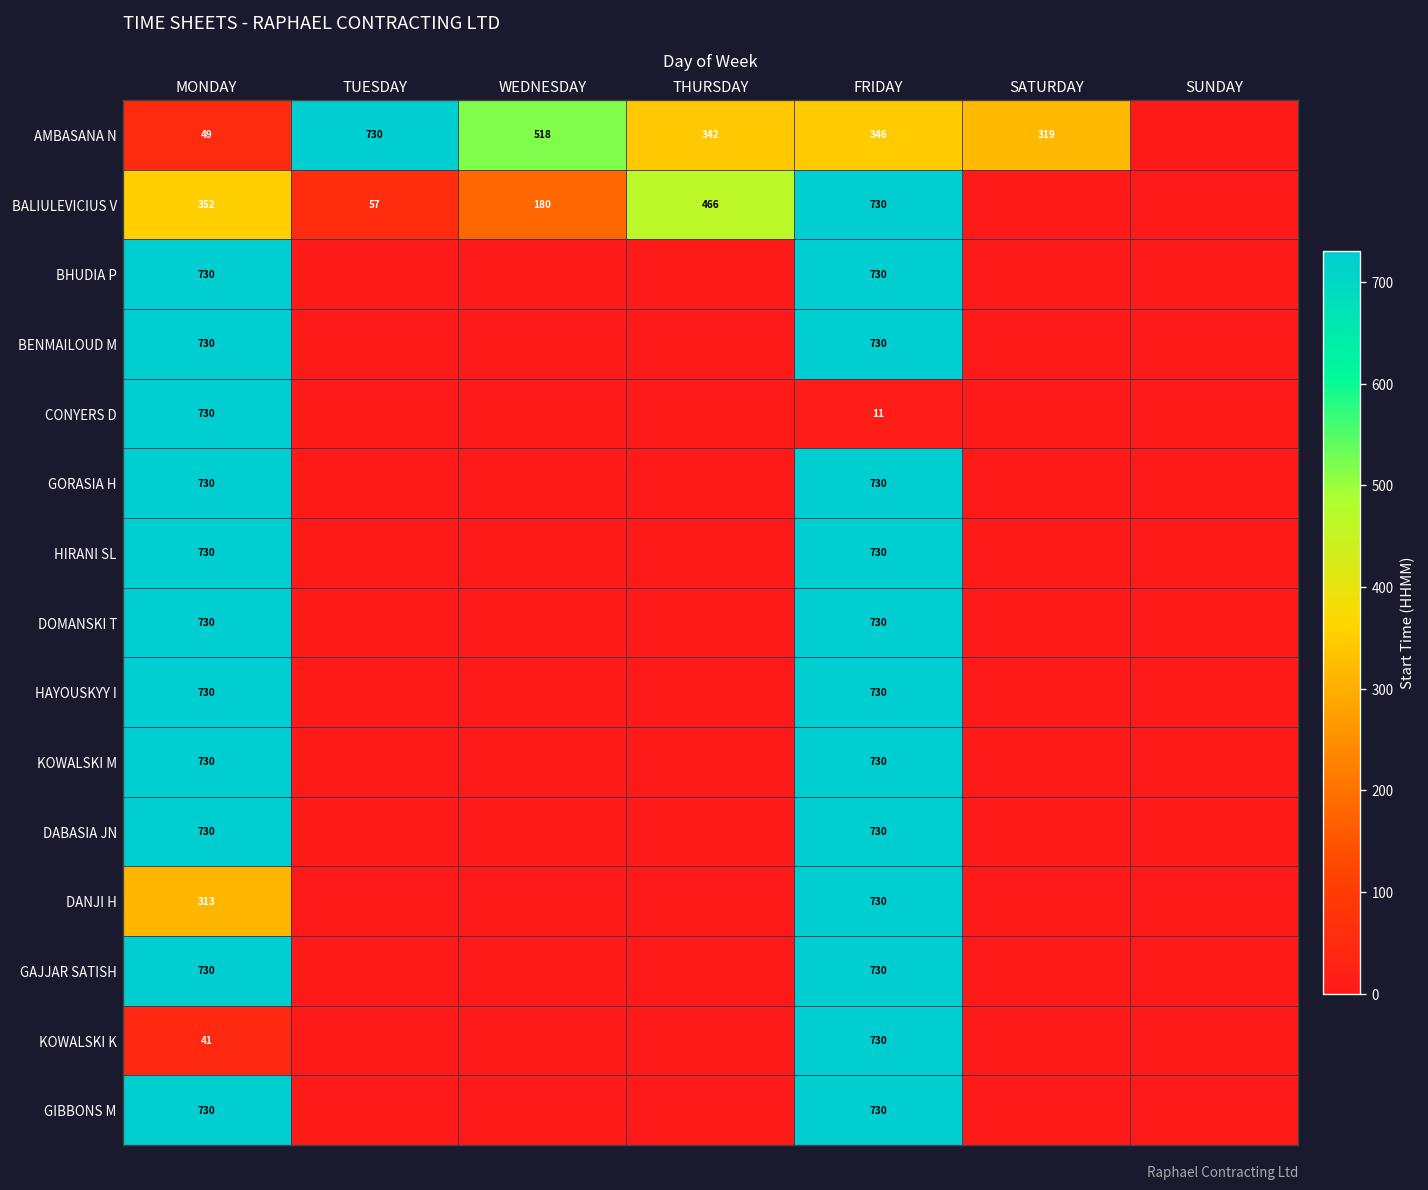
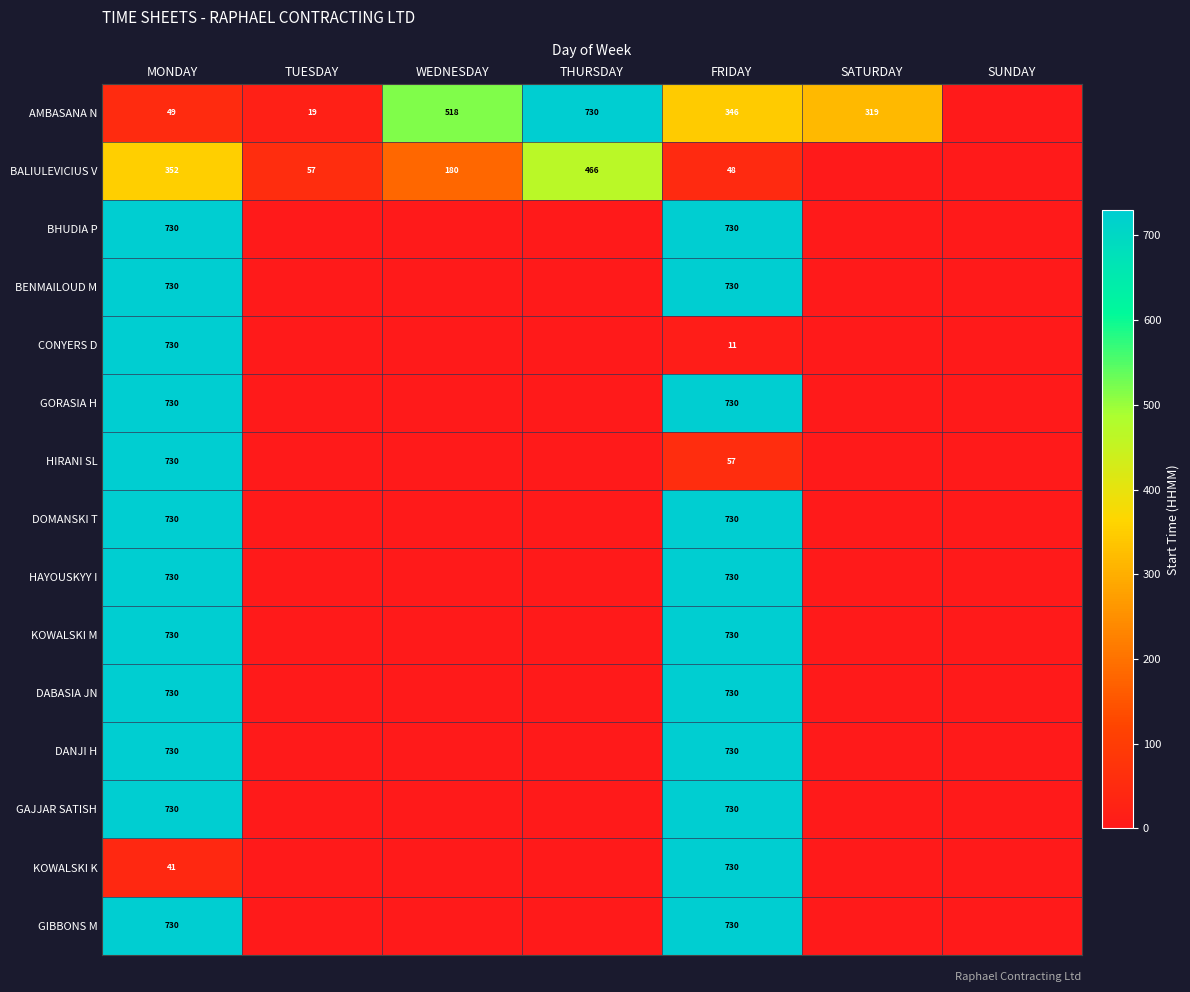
AMBASANA N, TUESDAY: 730 -> 19
AMBASANA N, THURSDAY: 342 -> 730
BALIULEVICIUS V, FRIDAY: 730 -> 48
HIRANI SL, FRIDAY: 730 -> 57
DANJI H, MONDAY: 313 -> 730
